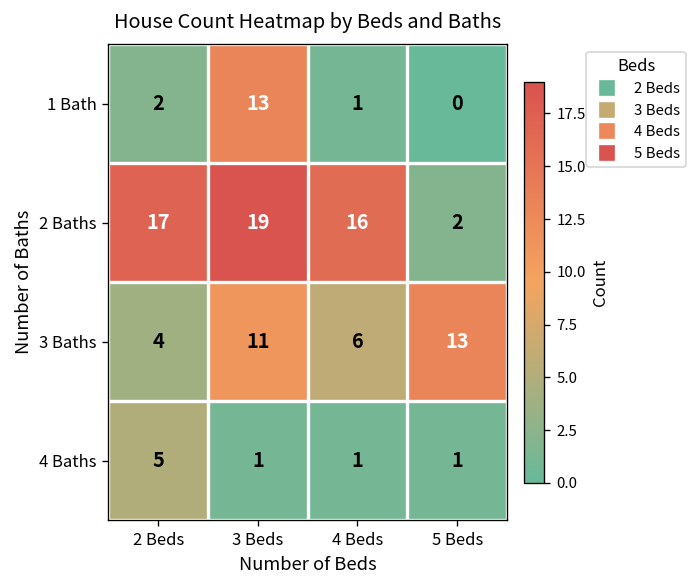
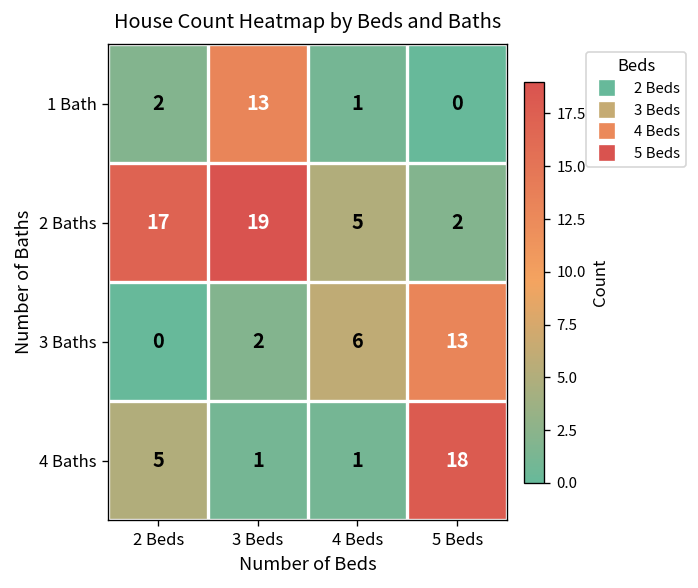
2 Baths, 4 Beds: 16 -> 5
3 Baths, 2 Beds: 4 -> 0
3 Baths, 3 Beds: 11 -> 2
4 Baths, 5 Beds: 1 -> 18
